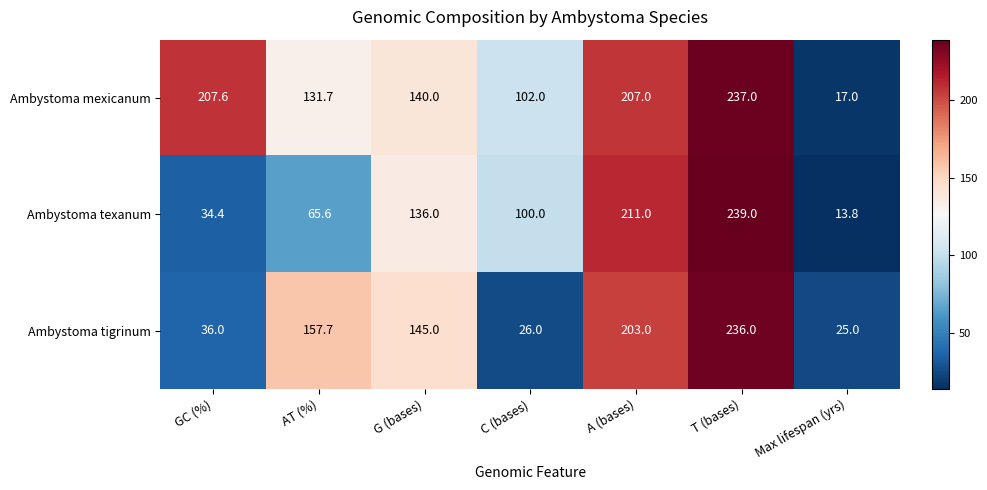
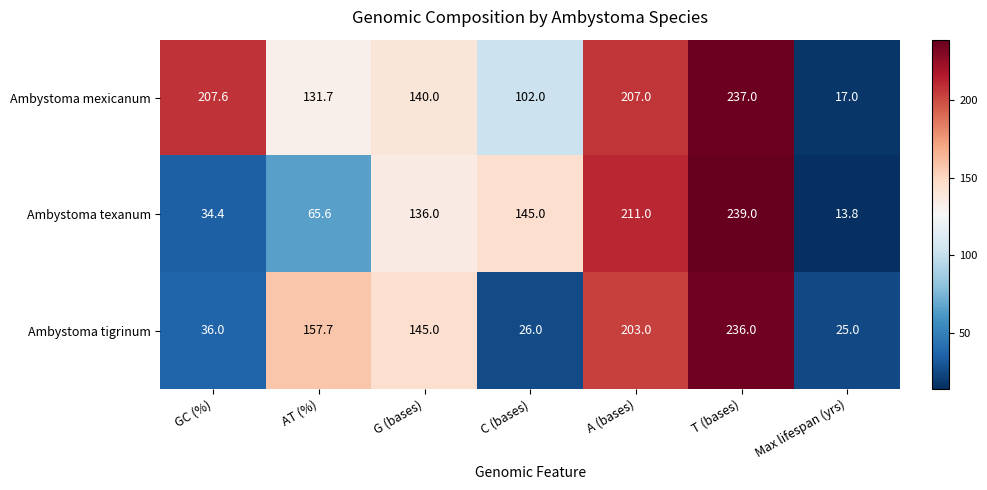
Ambystoma texanum, C (bases): 100.0 -> 145.0
